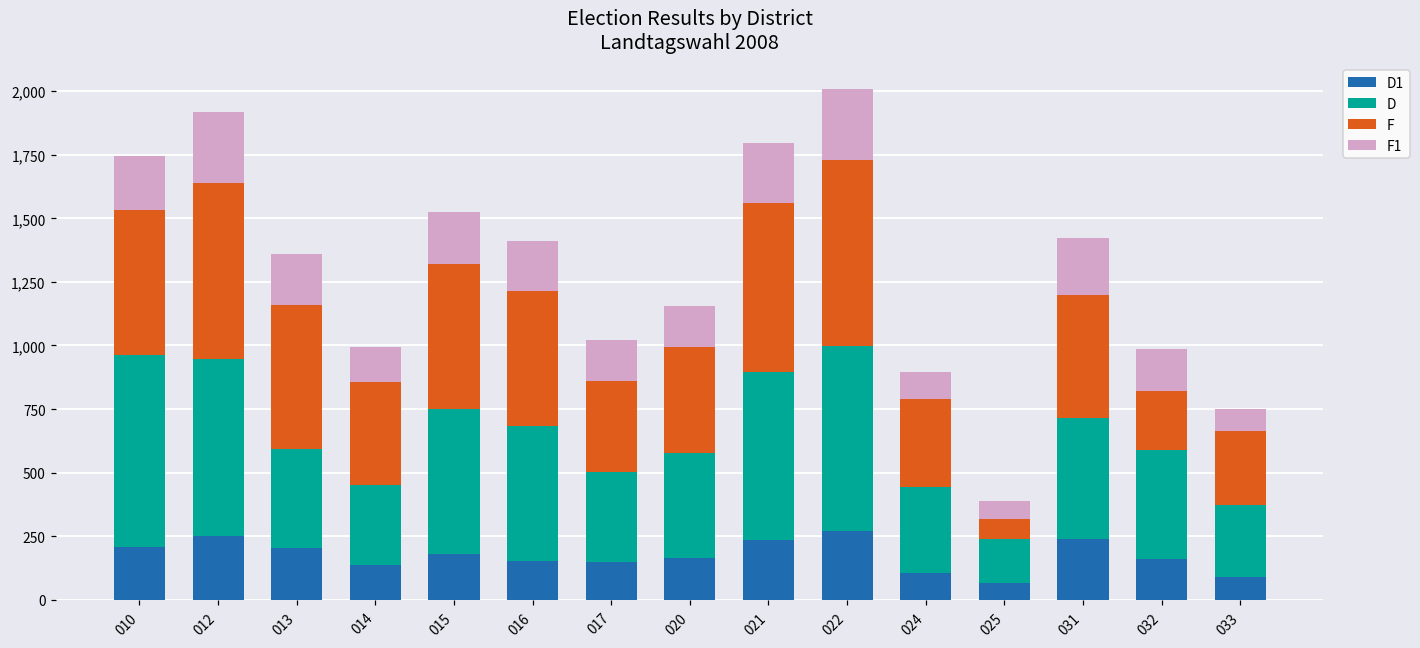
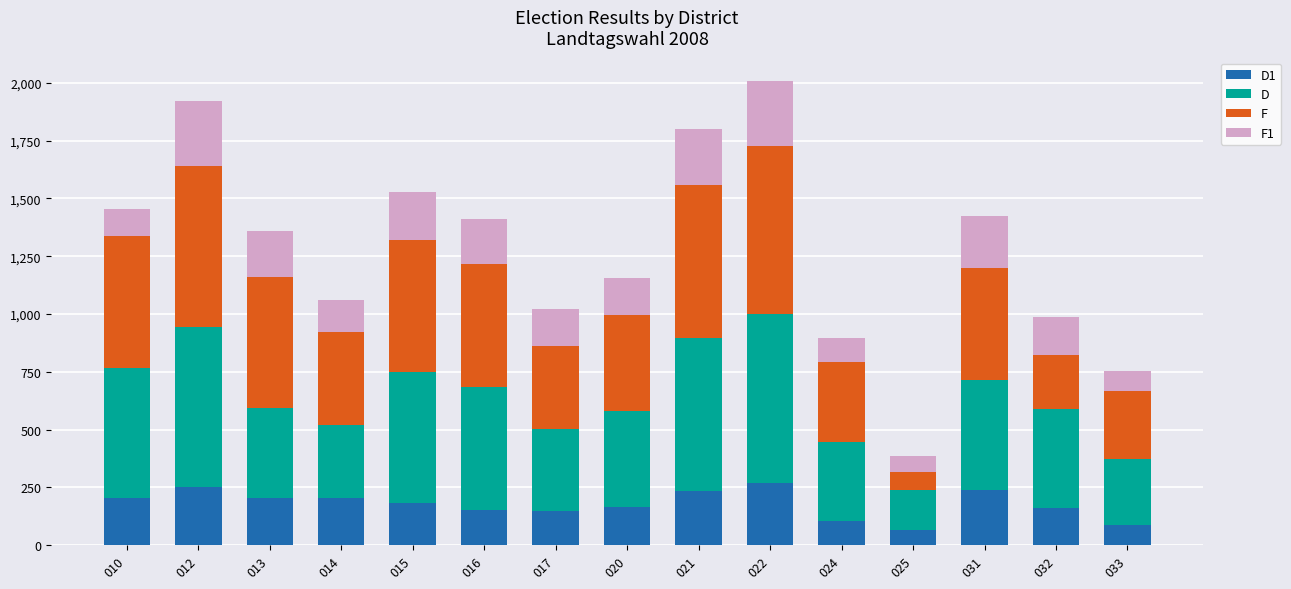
D, 010: 760 -> 560
F1, 010: 210 -> 110
D1, 014: 140 -> 200
